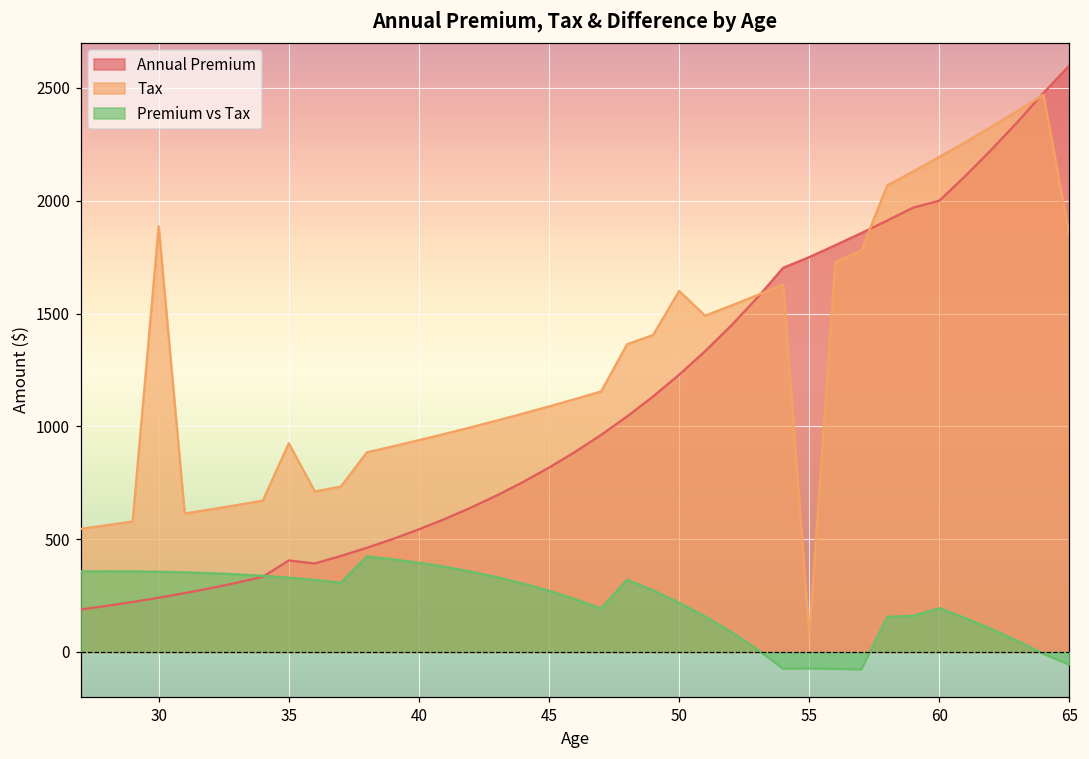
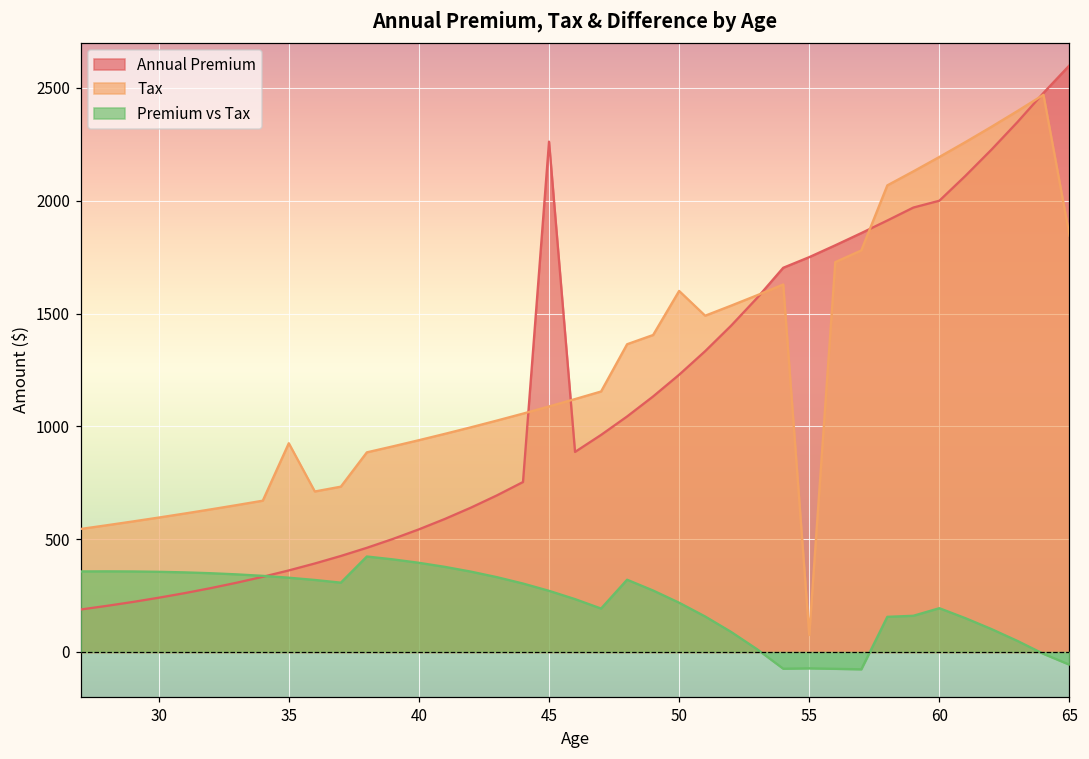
Tax, 30: 1890 -> 600
Annual Premium, 35: 410 -> 360
Annual Premium, 45: 820 -> 2260
